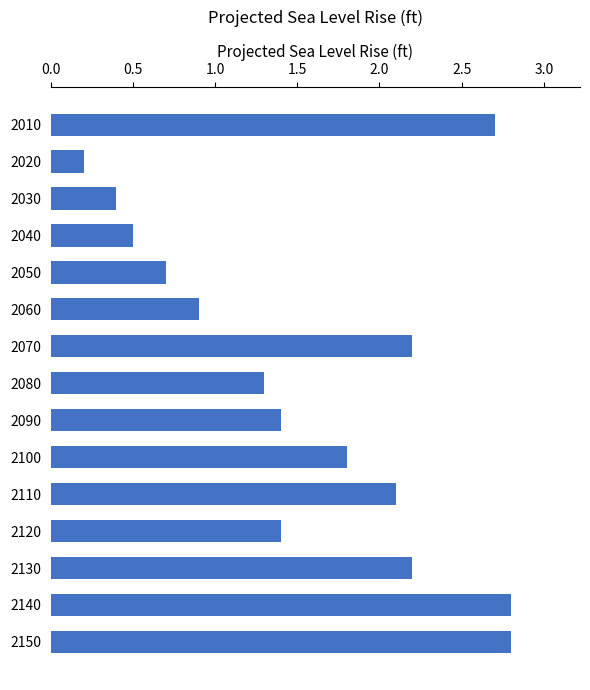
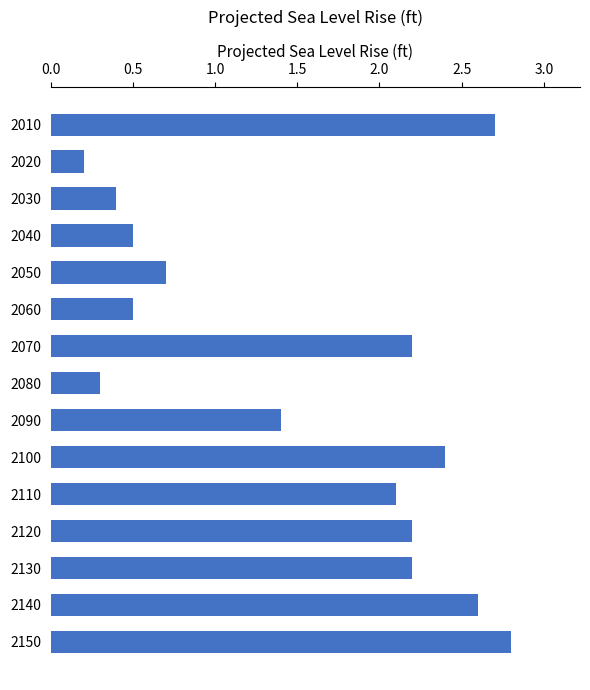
2060: 0.9 -> 0.5
2080: 1.3 -> 0.3
2100: 1.8 -> 2.4
2120: 1.4 -> 2.2
2140: 2.8 -> 2.6
